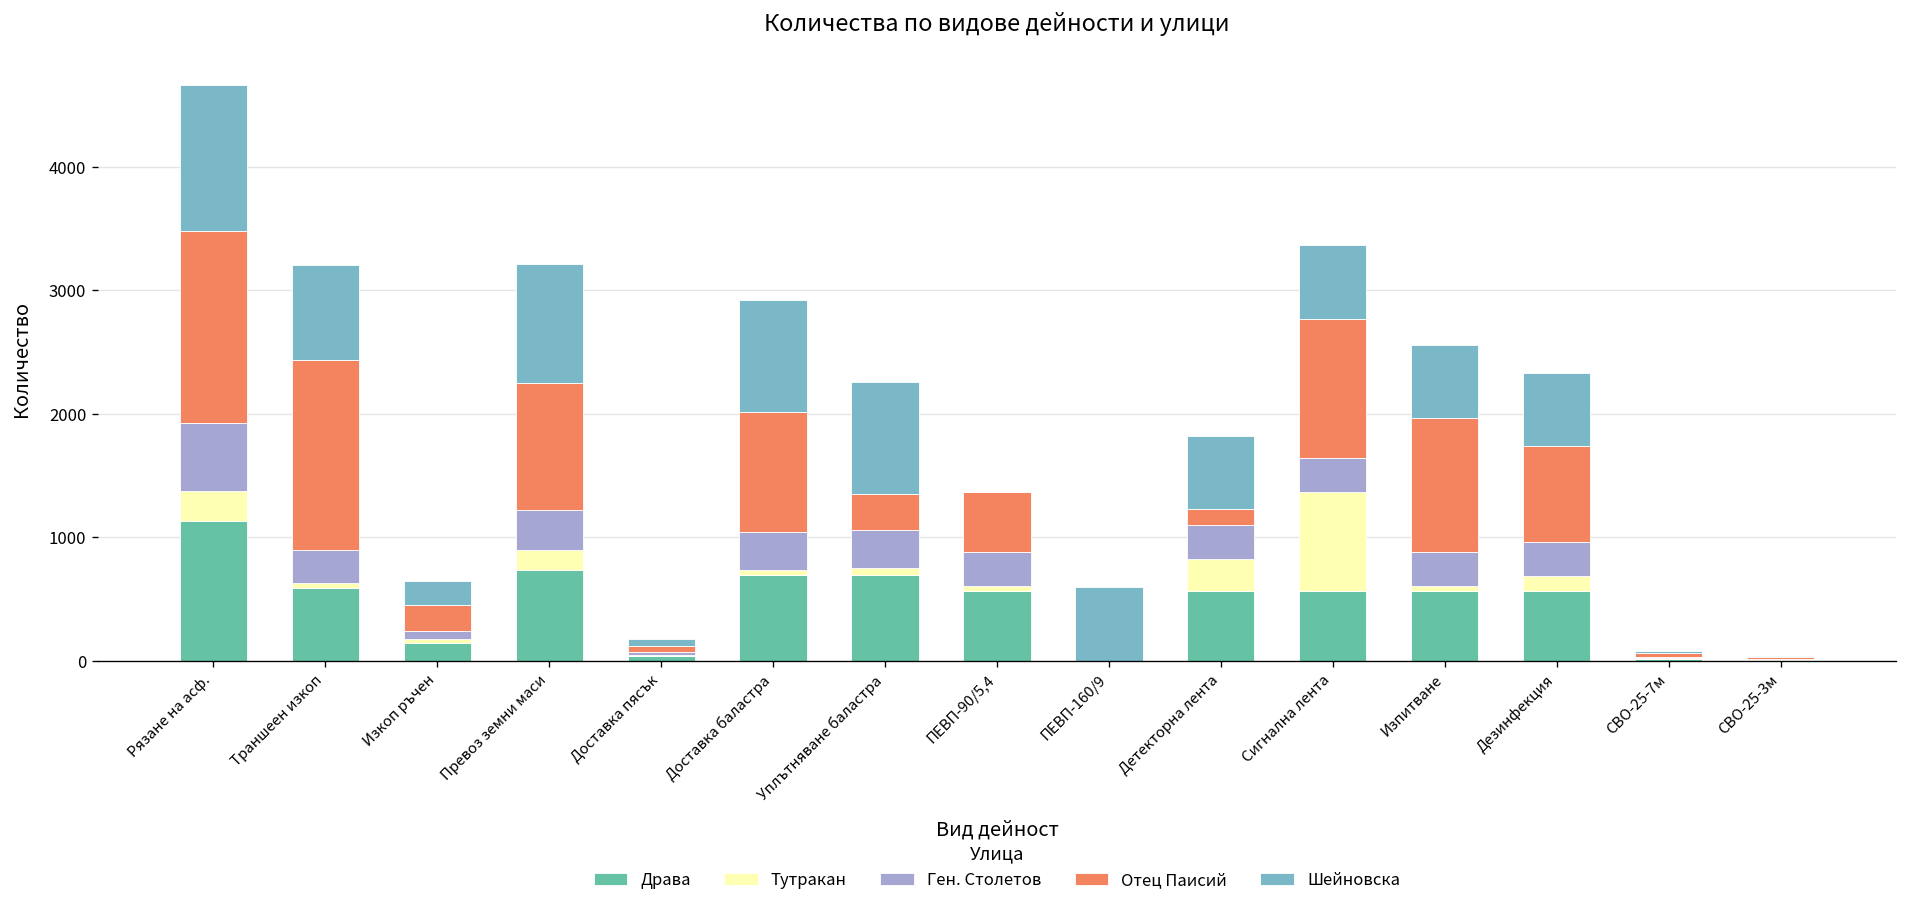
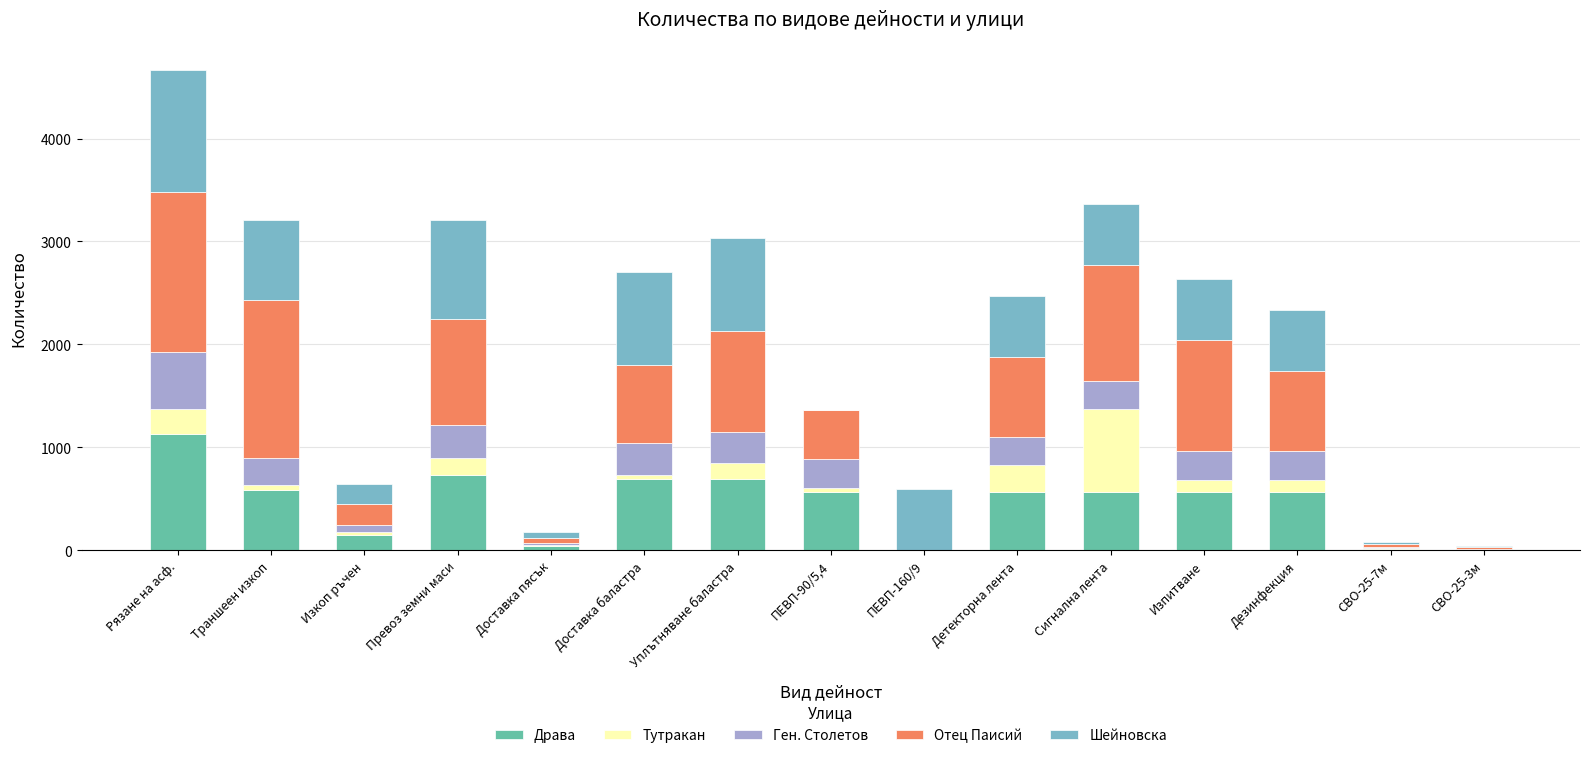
Отец Паисий, Доставка баластра: 970 -> 760
Тутракан, Уплътняване баластра: 60 -> 150
Отец Паисий, Уплътняване баластра: 290 -> 970
Отец Паисий, Детекторна лента: 130 -> 770
Тутракан, Изпитване: 40 -> 120
